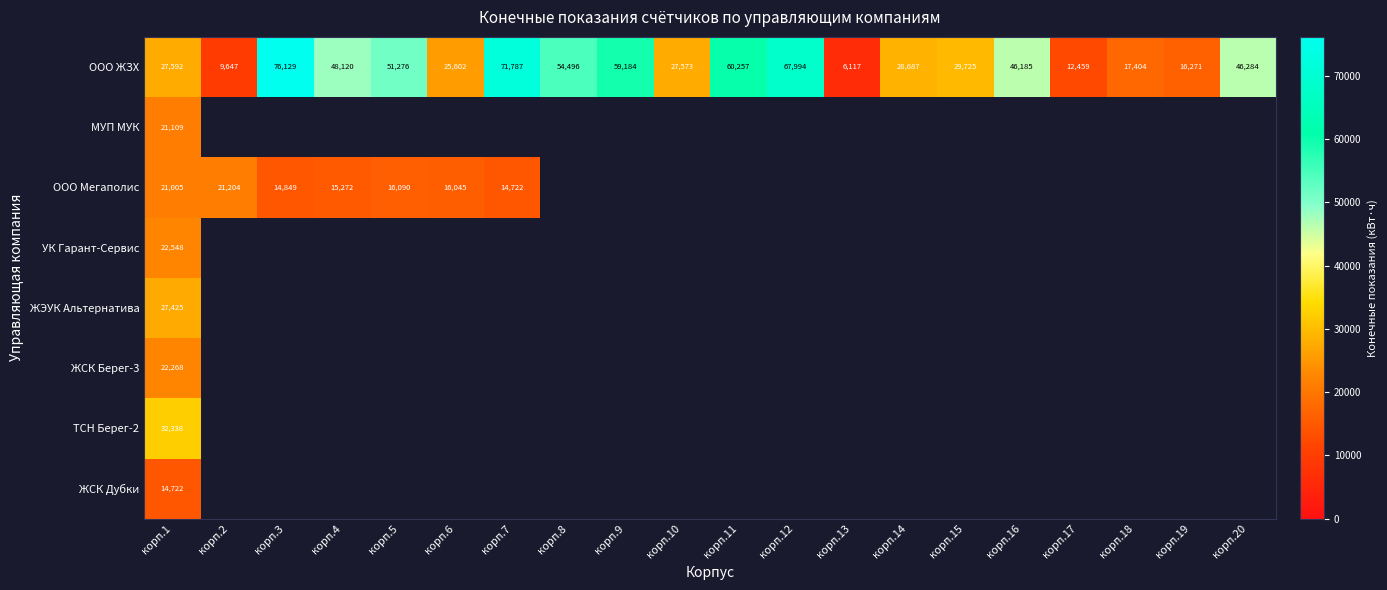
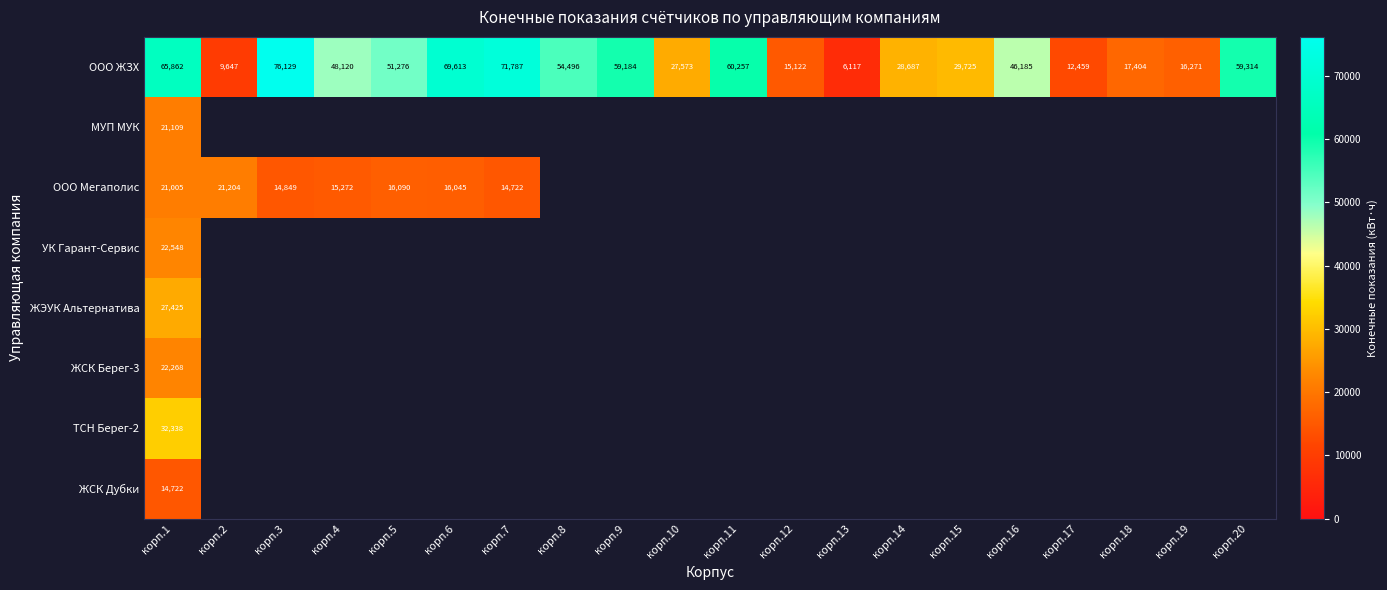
ООО ЖЗХ, корп.1: 27,592 -> 65,862
ООО ЖЗХ, корп.6: 25,602 -> 69,613
ООО ЖЗХ, корп.12: 67,994 -> 15,122
ООО ЖЗХ, корп.20: 46,284 -> 59,314
